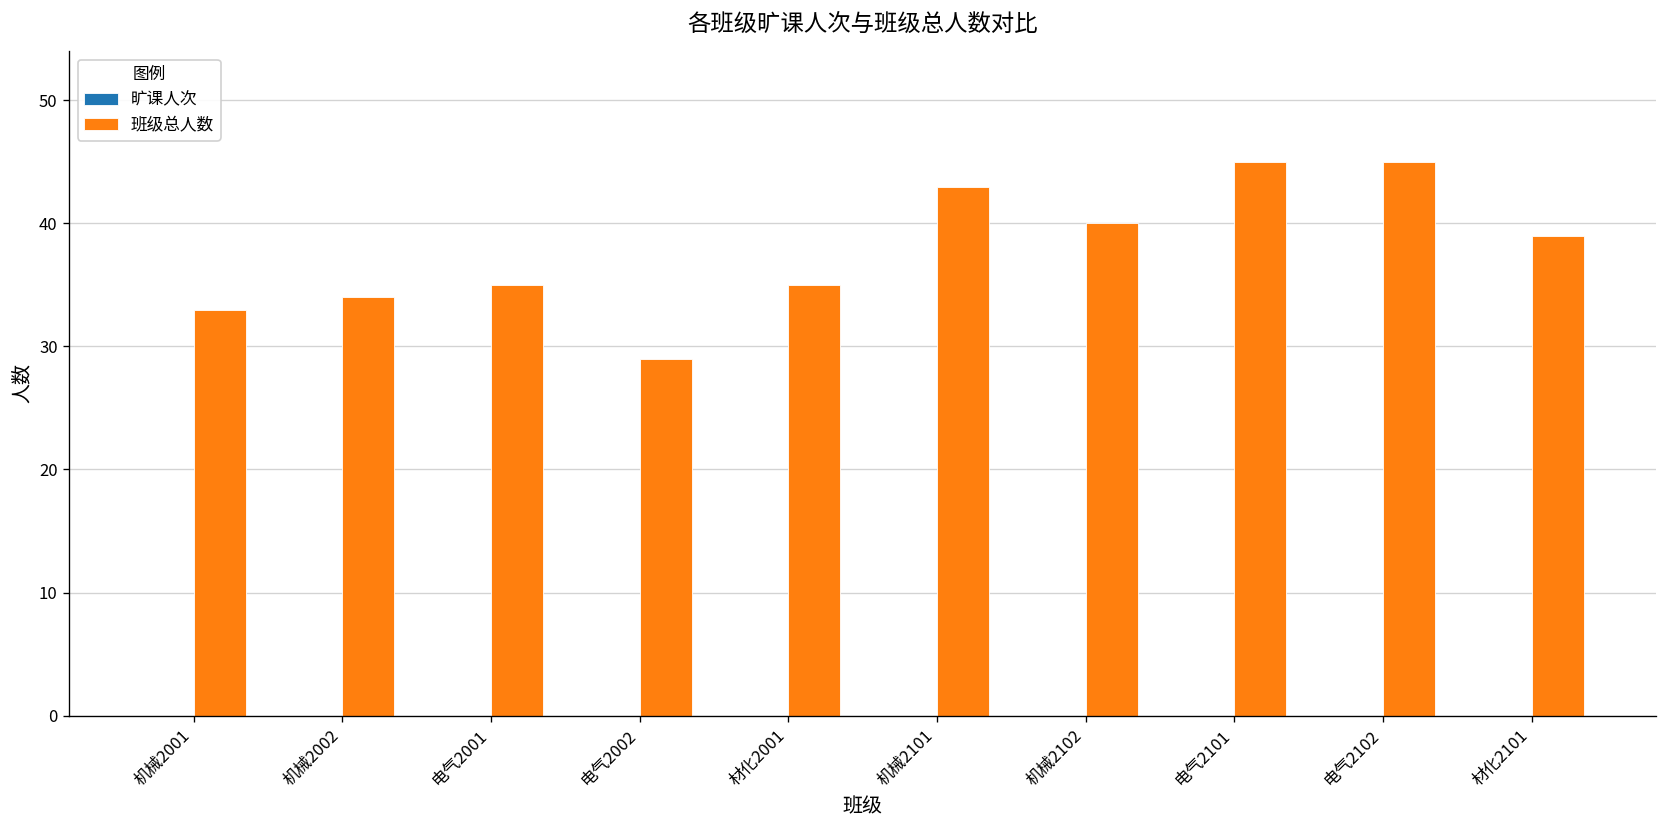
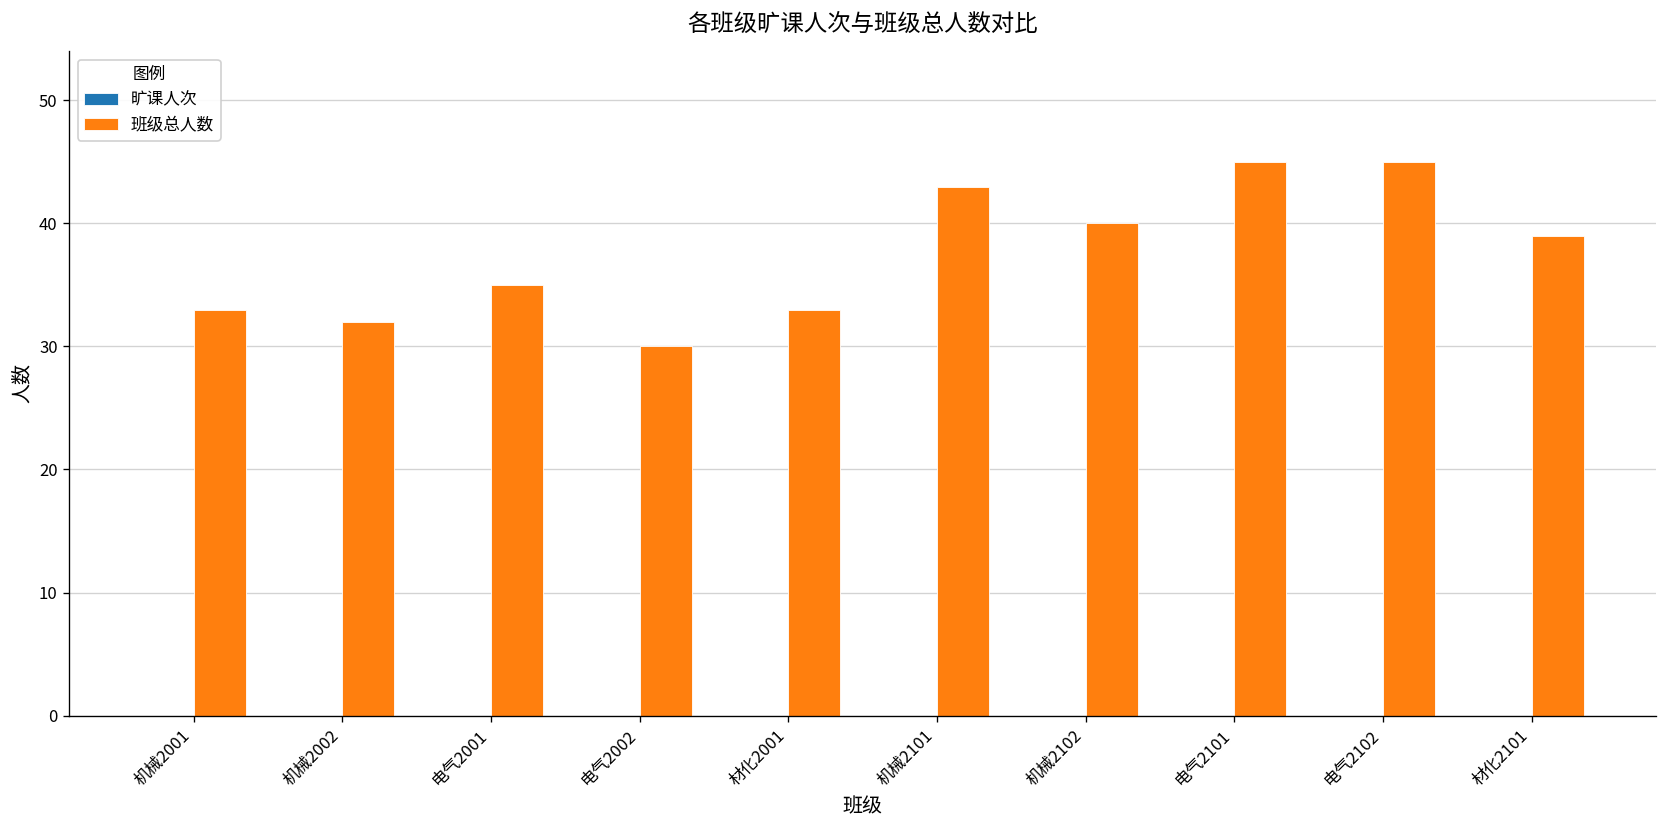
班级总人数, 机械2002: 34 -> 32
班级总人数, 电气2002: 29 -> 30
班级总人数, 材化2001: 35 -> 33
